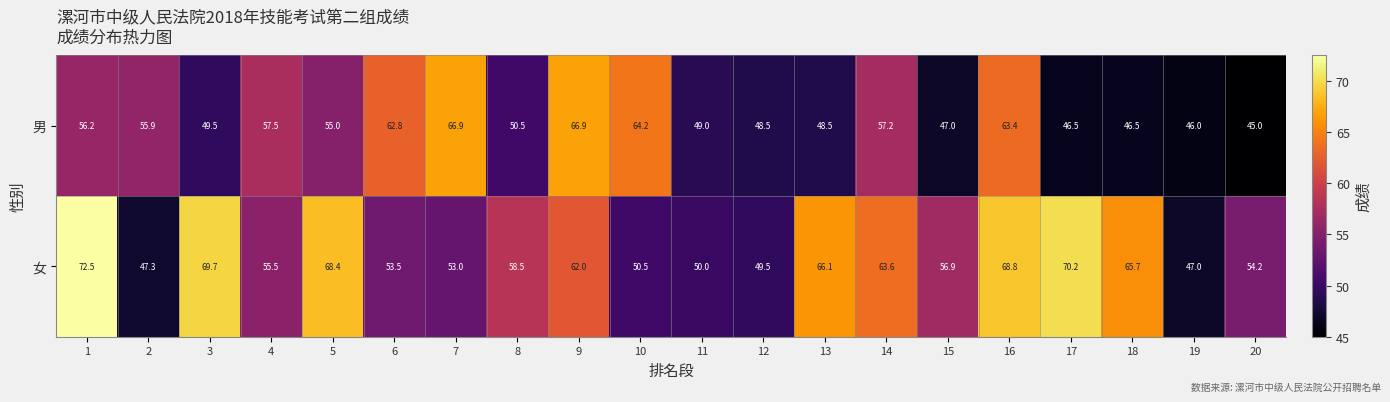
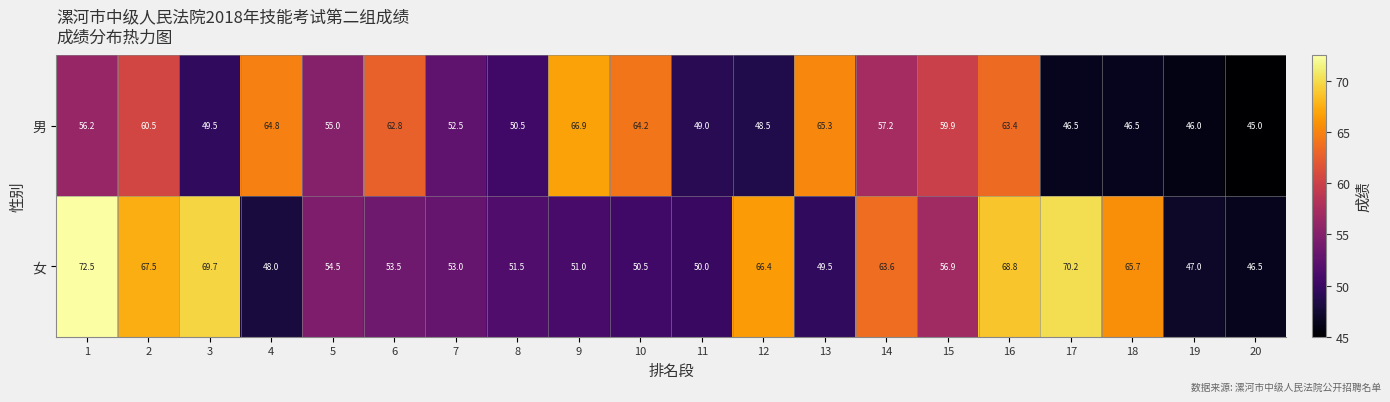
男, 2: 55.9 -> 60.5
男, 4: 57.5 -> 64.8
男, 7: 66.9 -> 52.5
男, 13: 48.5 -> 65.3
男, 15: 47.0 -> 59.9
女, 2: 47.3 -> 67.5
女, 4: 55.5 -> 48.0
女, 5: 68.4 -> 54.5
女, 8: 58.5 -> 51.5
女, 9: 62.0 -> 51.0
女, 12: 49.5 -> 66.4
女, 13: 66.1 -> 49.5
女, 20: 54.2 -> 46.5
